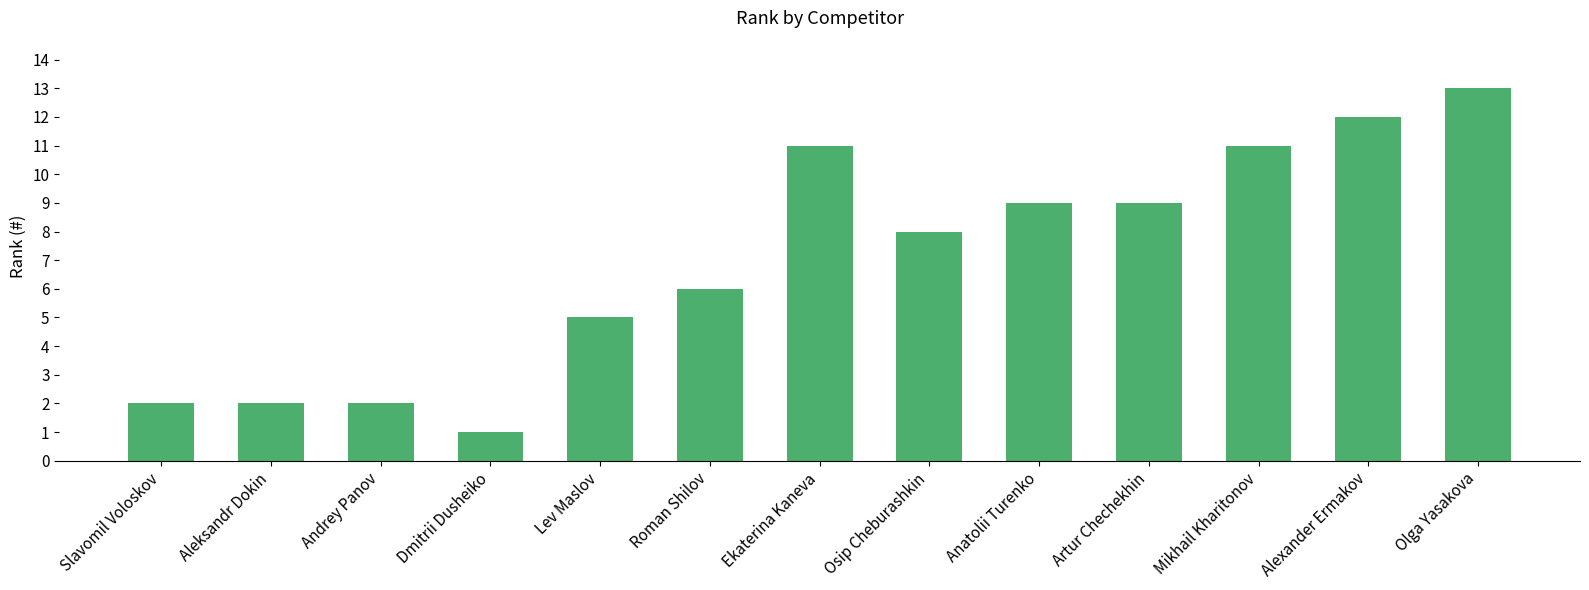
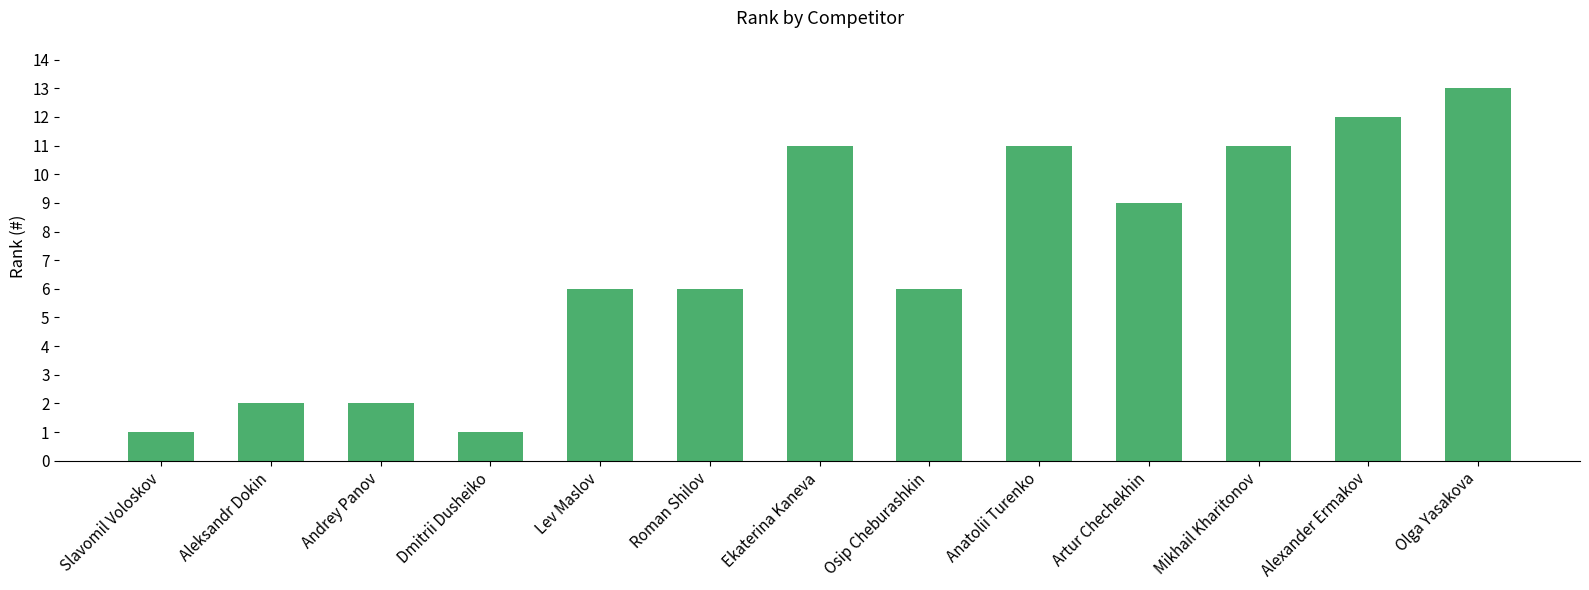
Slavomil Voloskov: 2 -> 1
Lev Maslov: 5 -> 6
Osip Cheburashkin: 8 -> 6
Anatolii Turenko: 9 -> 11
